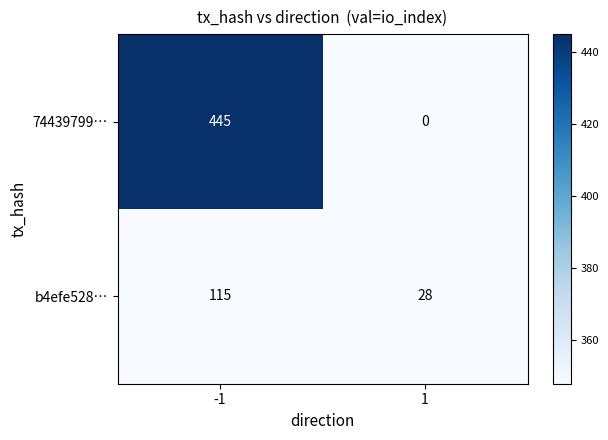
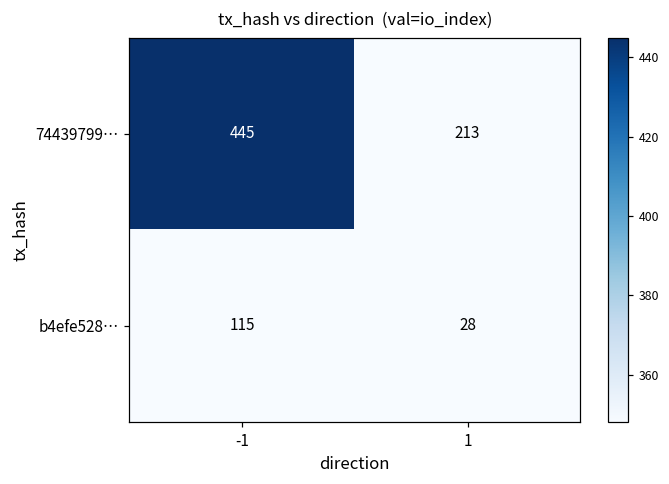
74439799…, 1: 0 -> 213
